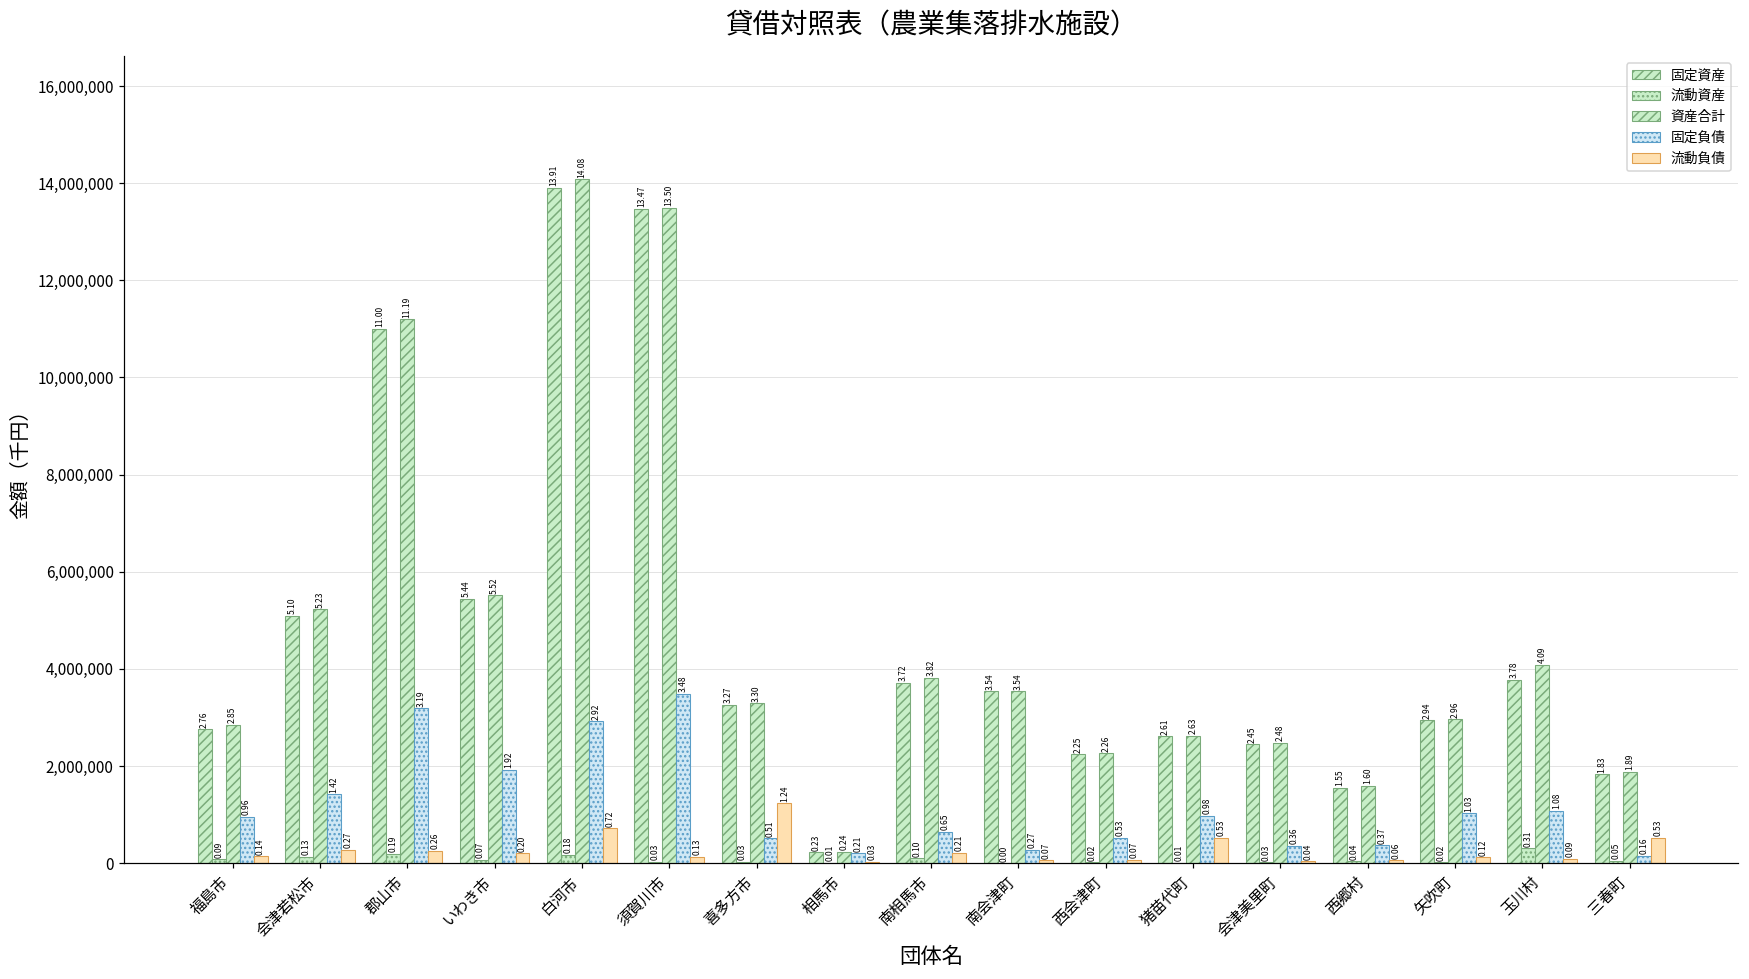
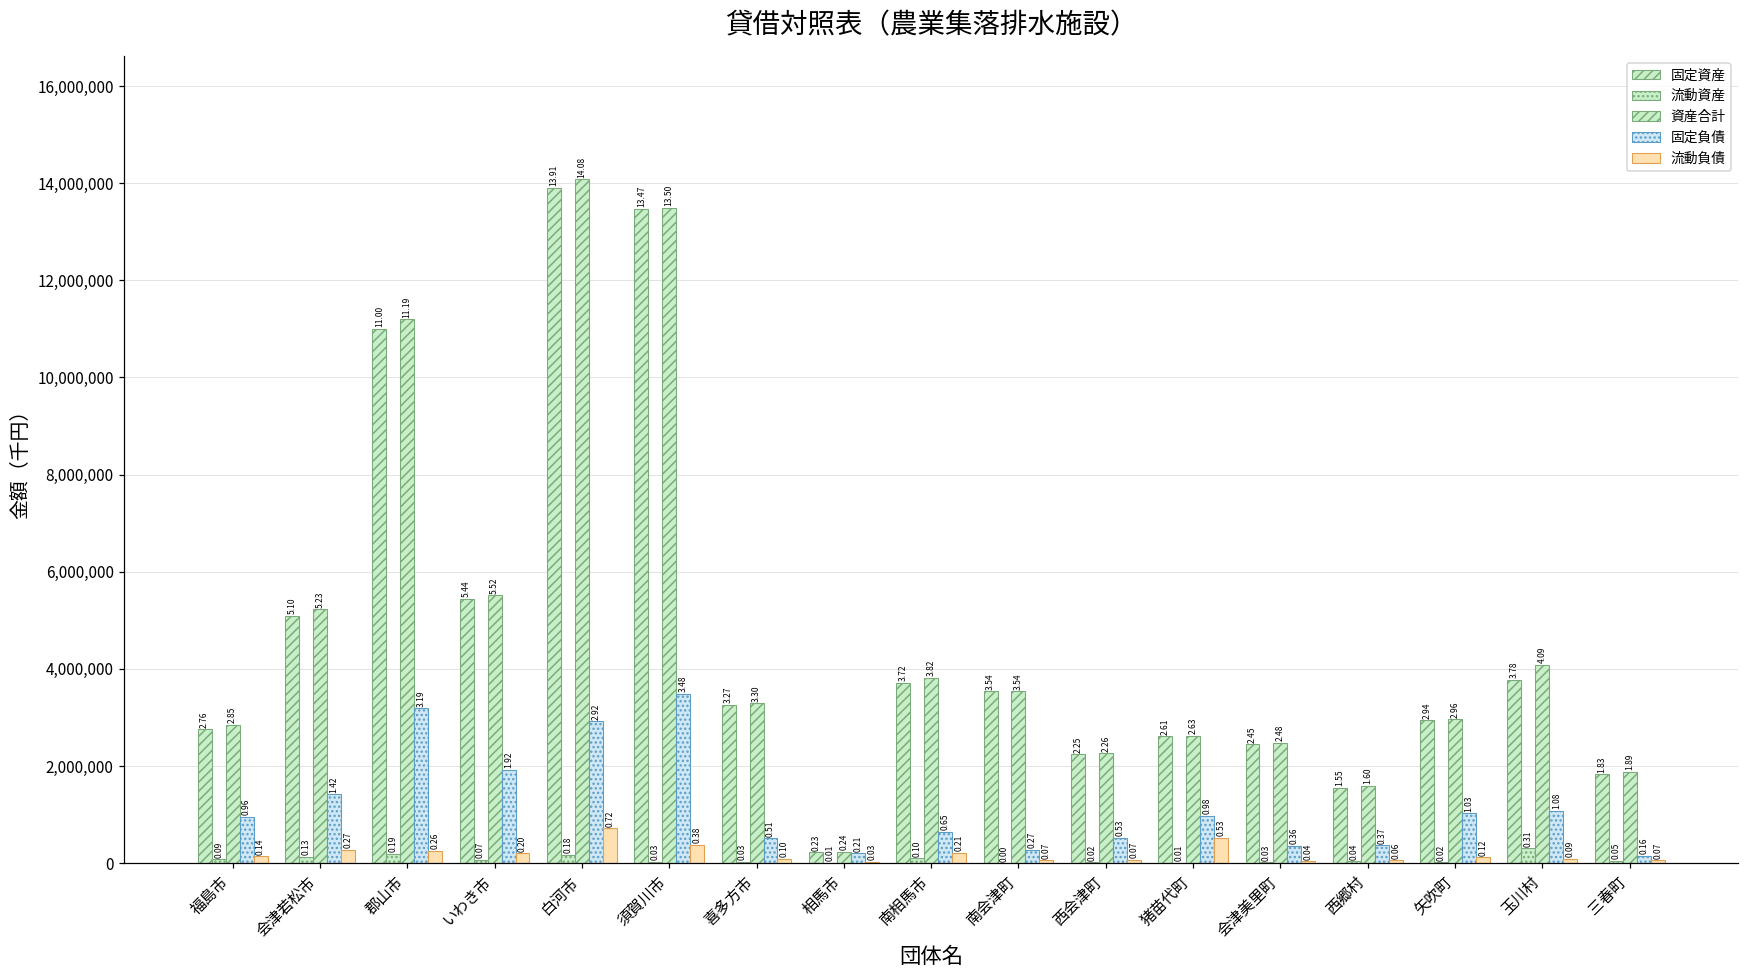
流動負債, 須賀川市: 0.13 -> 0.38
流動負債, 喜多方市: 1.24 -> 0.10
流動負債, 三春町: 0.53 -> 0.07
